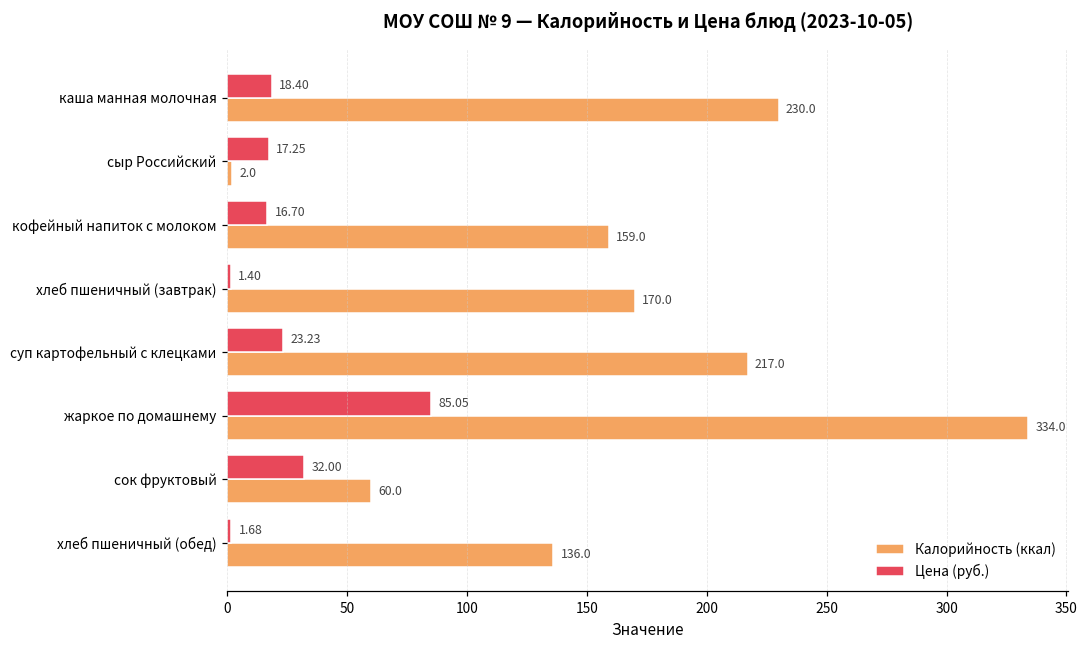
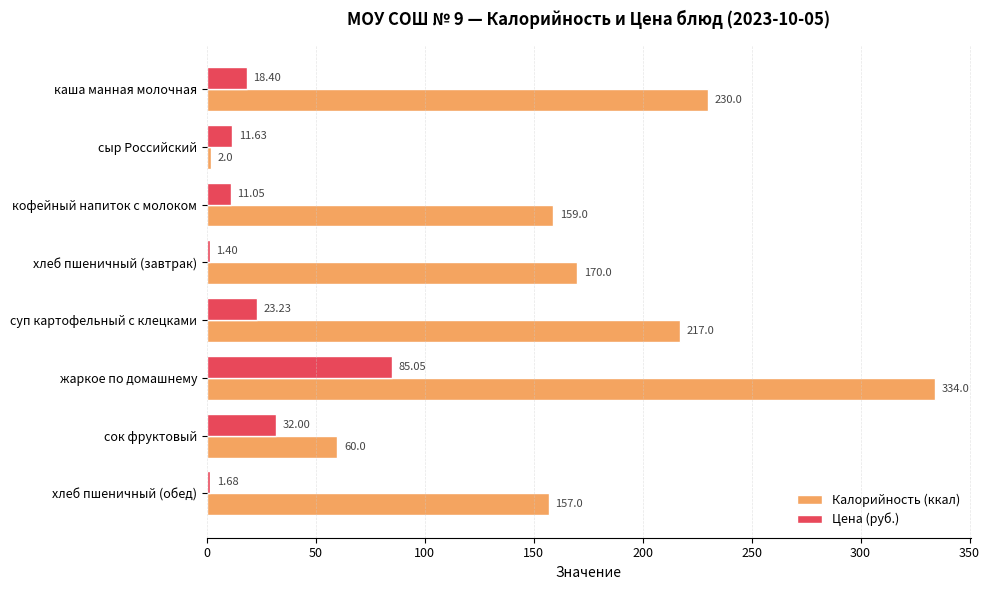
Цена (руб.), сыр Российский: 17.25 -> 11.63
Цена (руб.), кофейный напиток с молоком: 16.70 -> 11.05
Калорийность (ккал), хлеб пшеничный (обед): 136.0 -> 157.0
